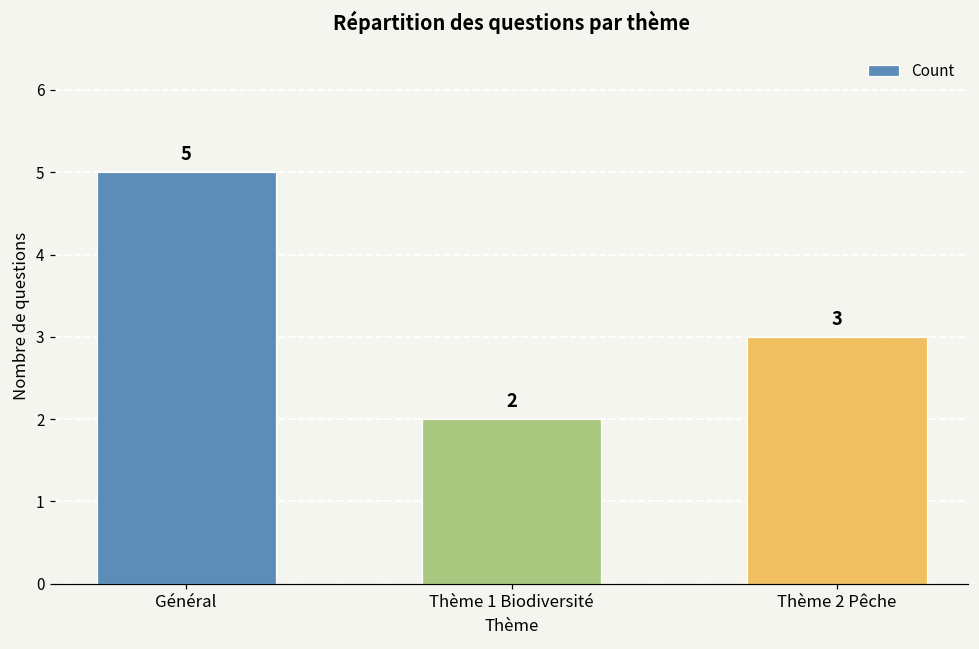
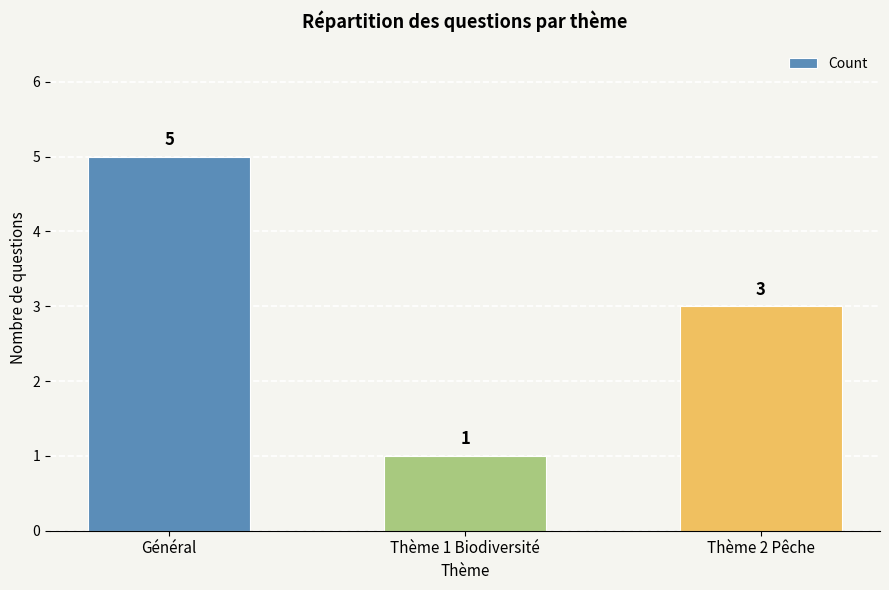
Thème 1 Biodiversité: 2 -> 1
